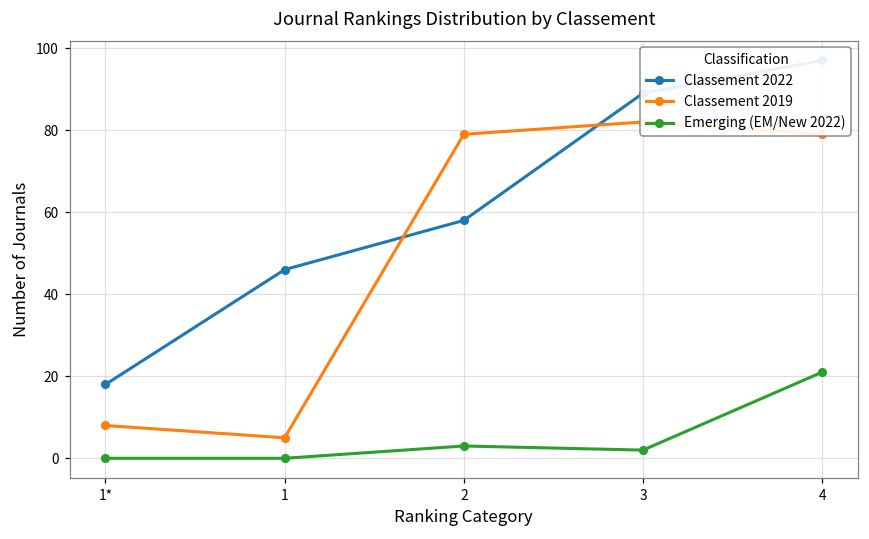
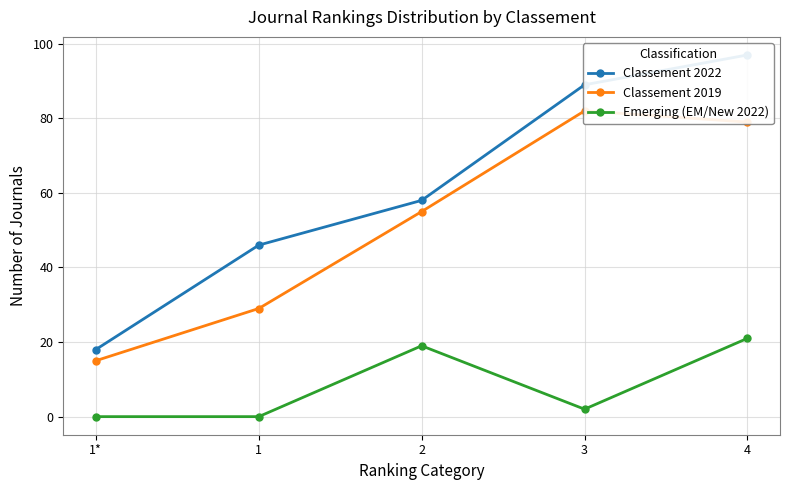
Classement 2019, 1*: 8 -> 15
Classement 2019, 1: 5 -> 29
Classement 2019, 2: 79 -> 55
Emerging (EM/New 2022), 2: 3 -> 19
